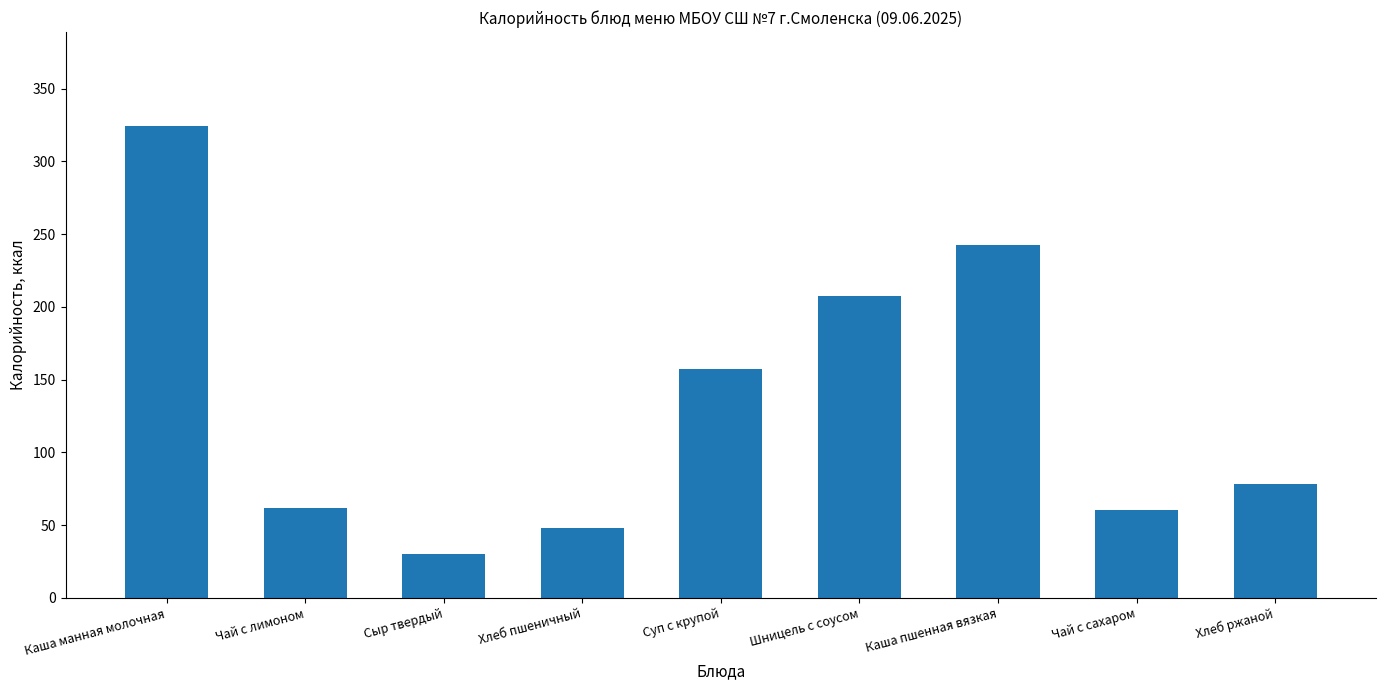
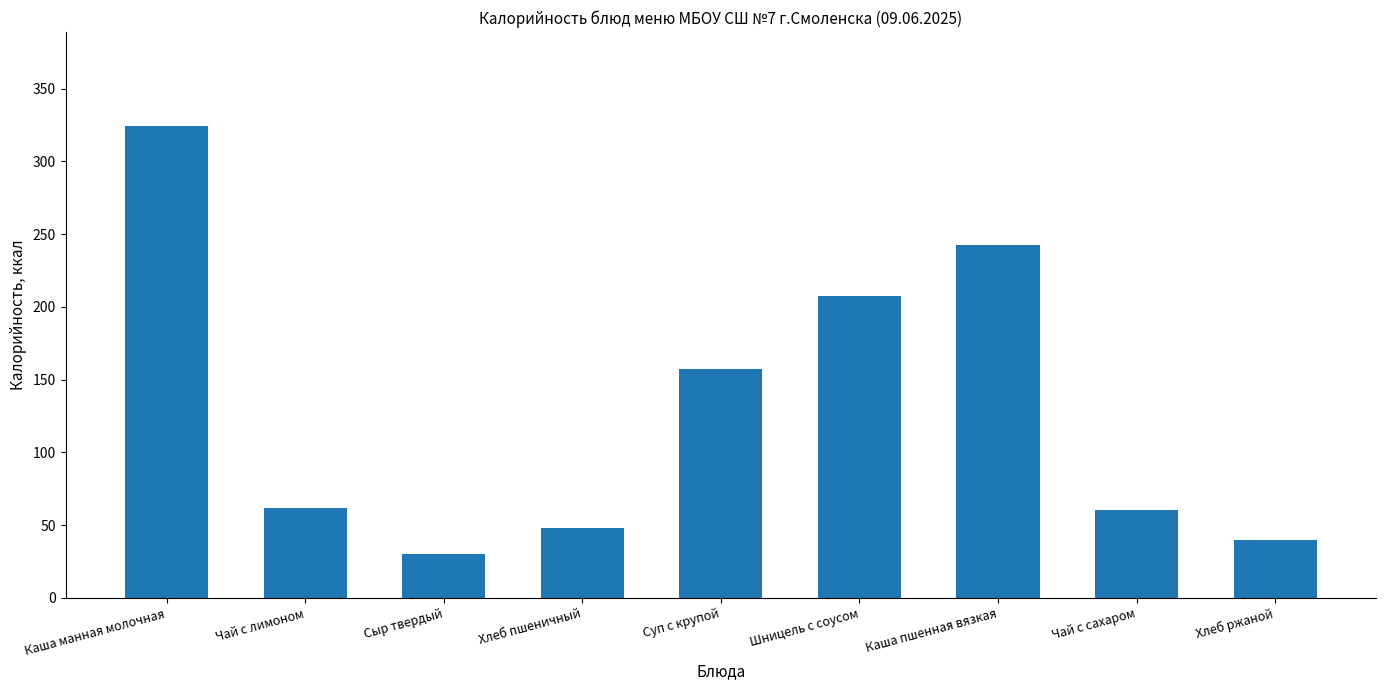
Хлеб ржаной: 78 -> 40
